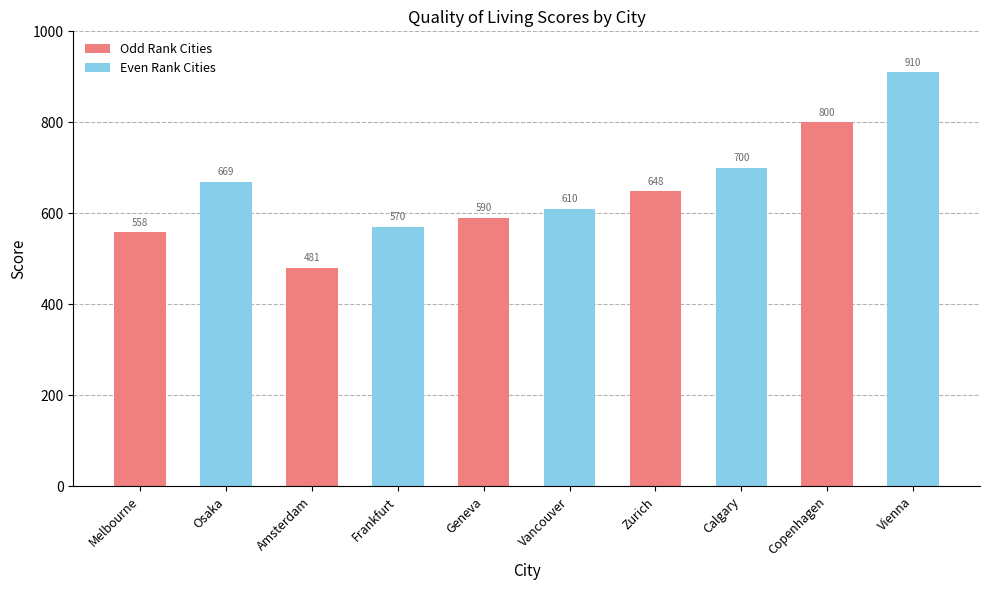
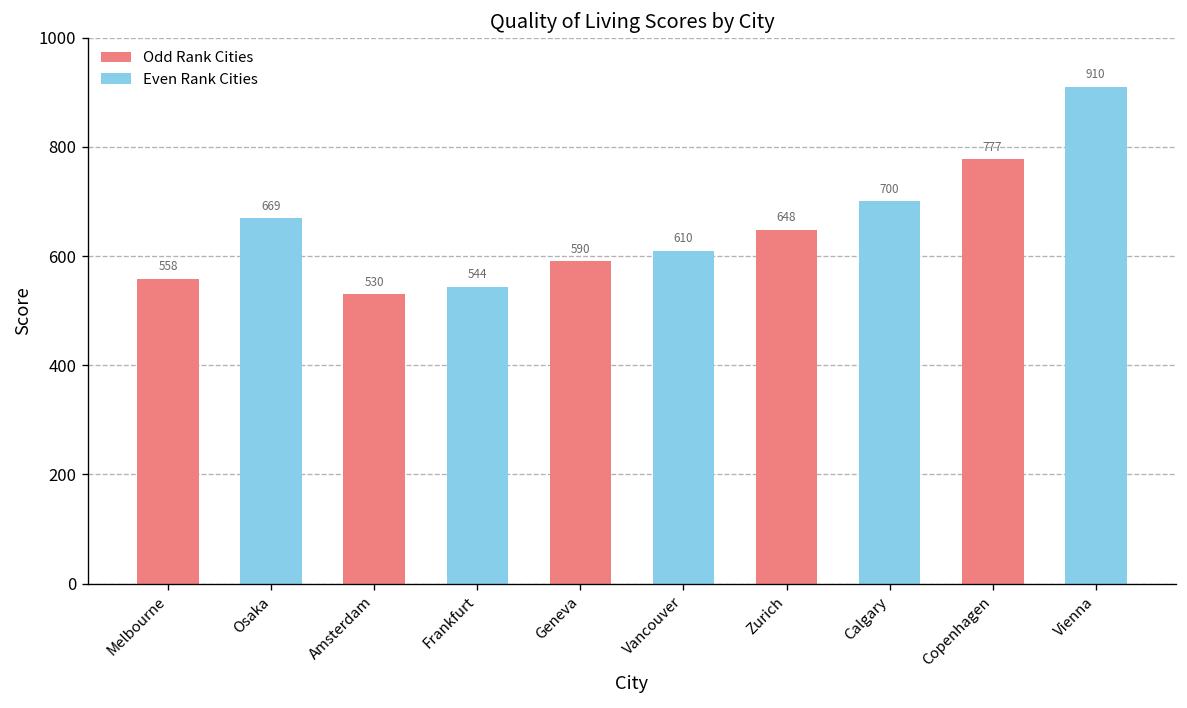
Amsterdam: 481 -> 530
Frankfurt: 570 -> 544
Copenhagen: 800 -> 777
